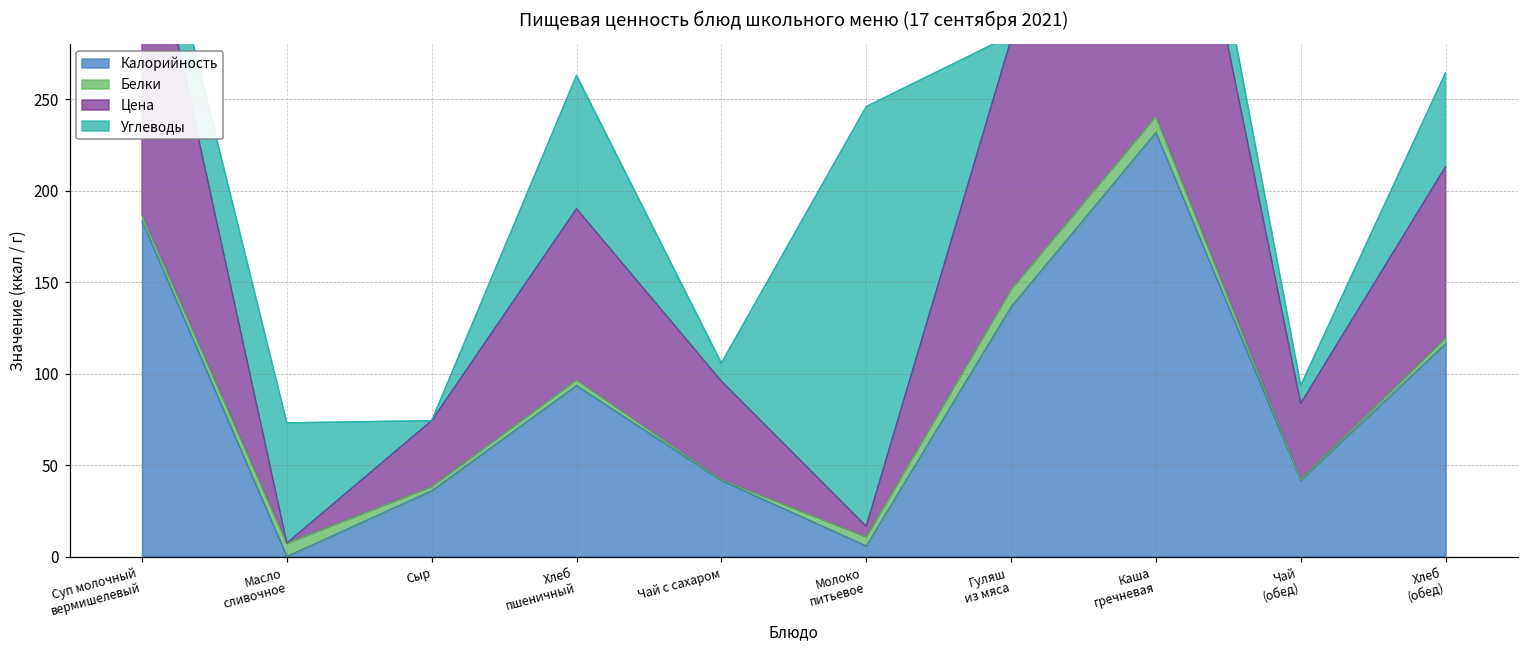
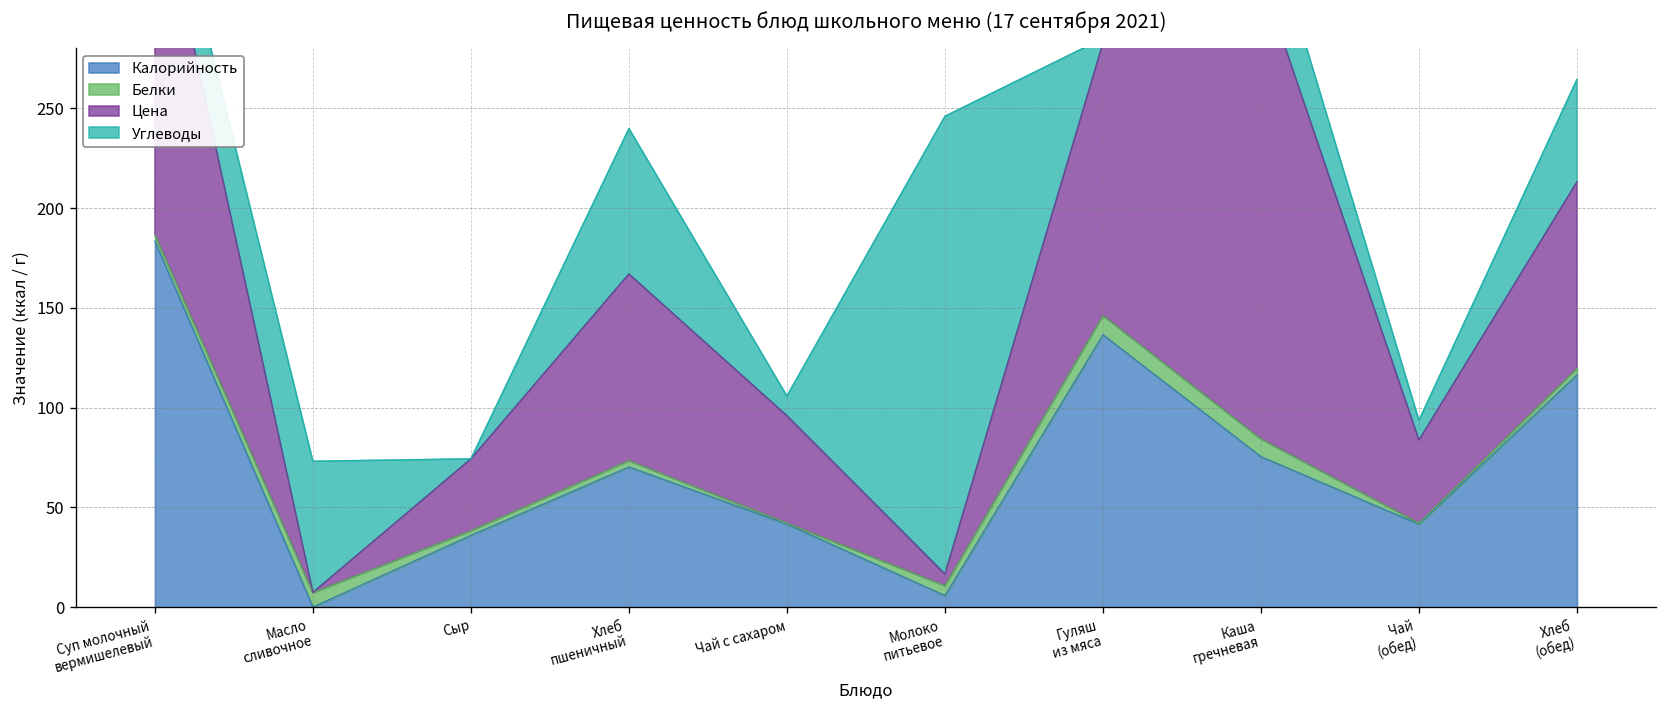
Калорийность, Хлеб пшеничный: 94 -> 70
Калорийность, Каша гречневая: 232 -> 75
